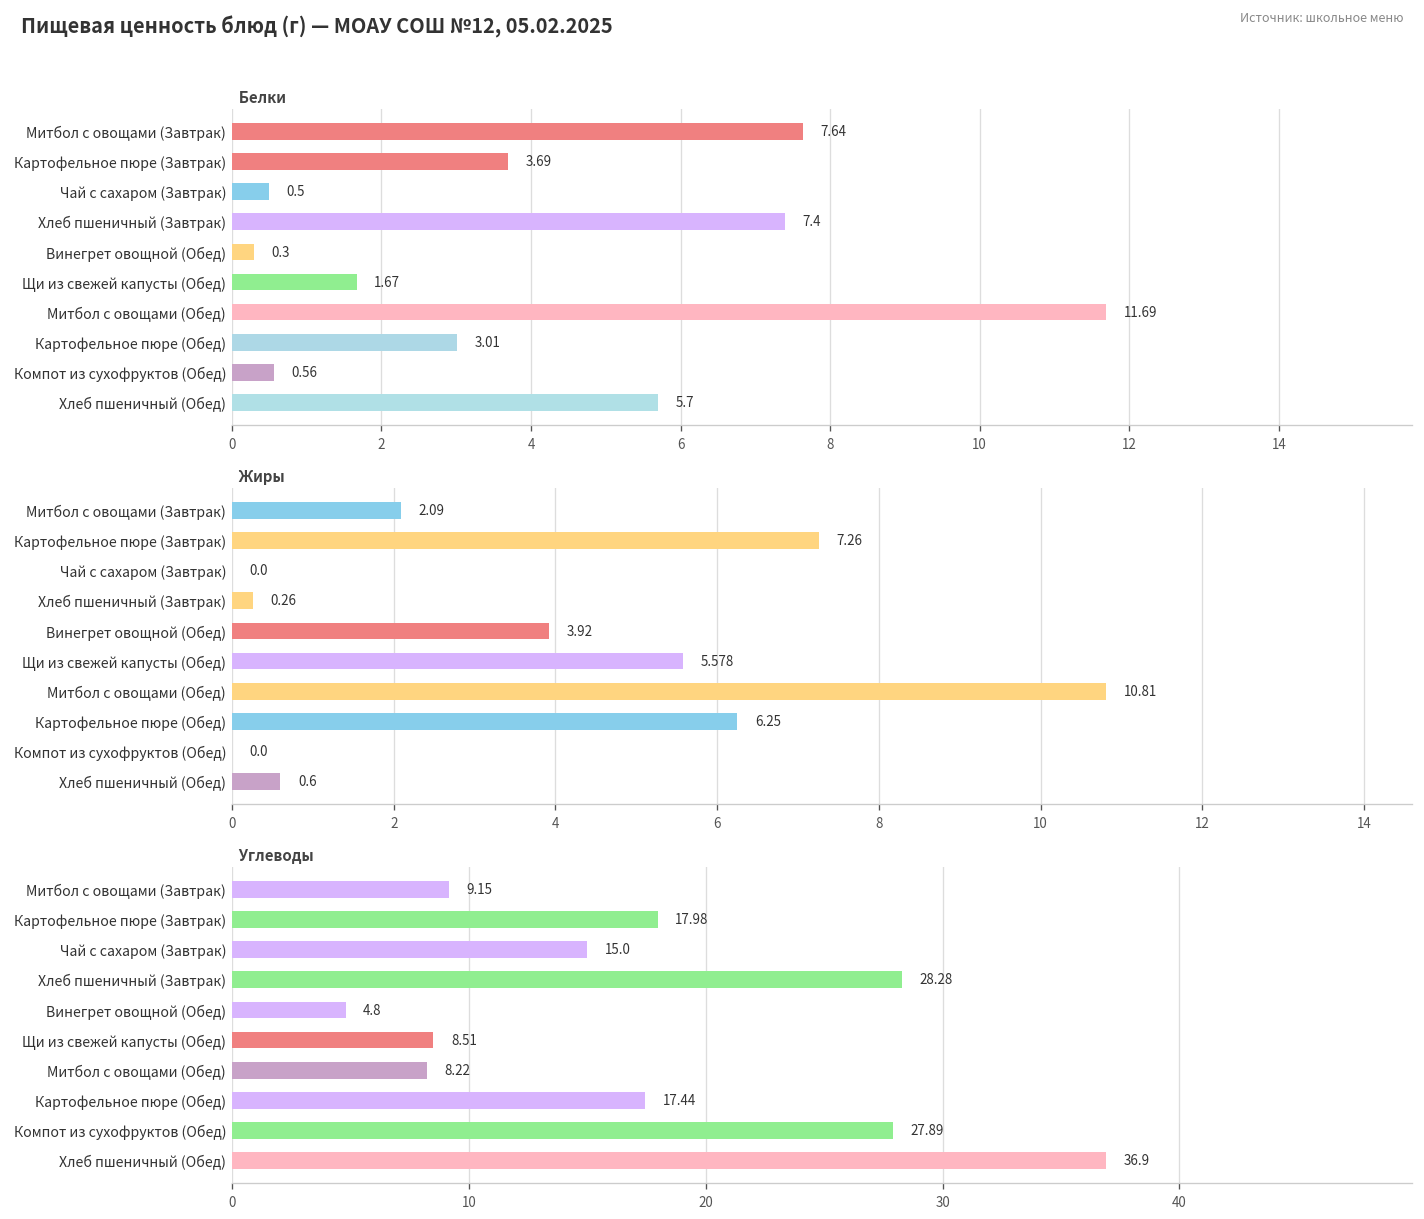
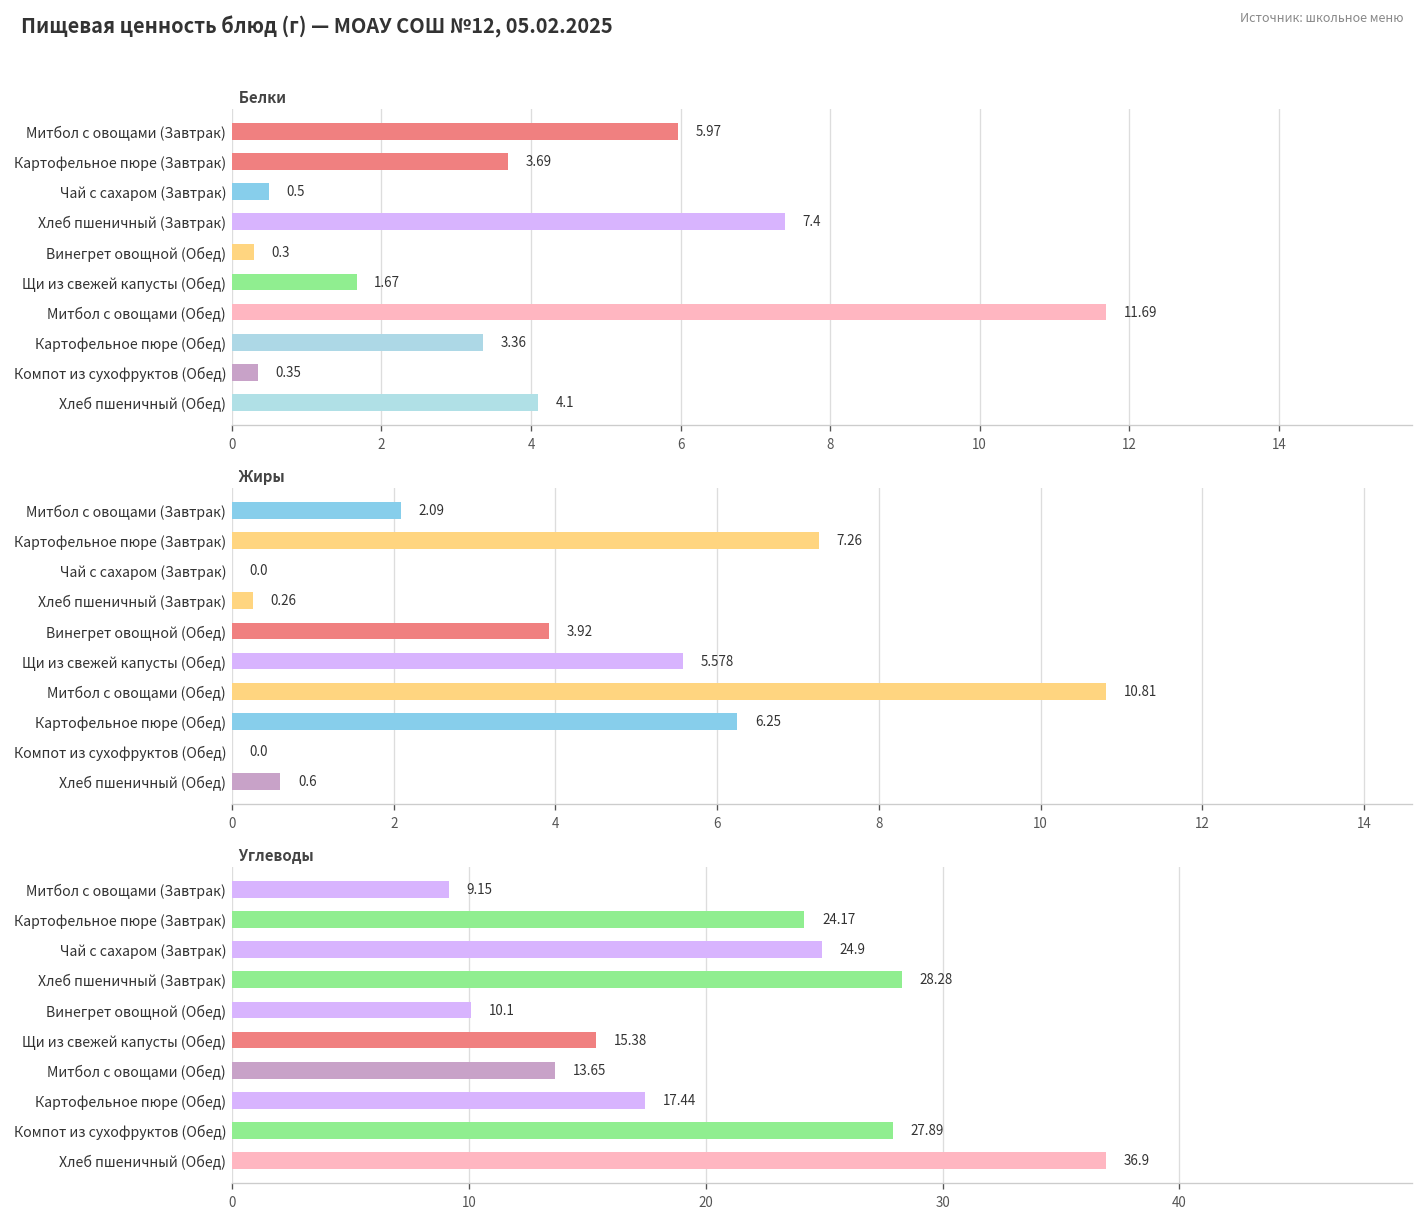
Белки, Митбол с овощами (Завтрак): 7.64 -> 5.97
Белки, Картофельное пюре (Обед): 3.01 -> 3.36
Белки, Компот из сухофруктов (Обед): 0.56 -> 0.35
Белки, Хлеб пшеничный (Обед): 5.7 -> 4.1
Углеводы, Картофельное пюре (Завтрак): 17.98 -> 24.17
Углеводы, Чай с сахаром (Завтрак): 15.0 -> 24.9
Углеводы, Винегрет овощной (Обед): 4.8 -> 10.1
Углеводы, Щи из свежей капусты (Обед): 8.51 -> 15.38
Углеводы, Митбол с овощами (Обед): 8.22 -> 13.65
